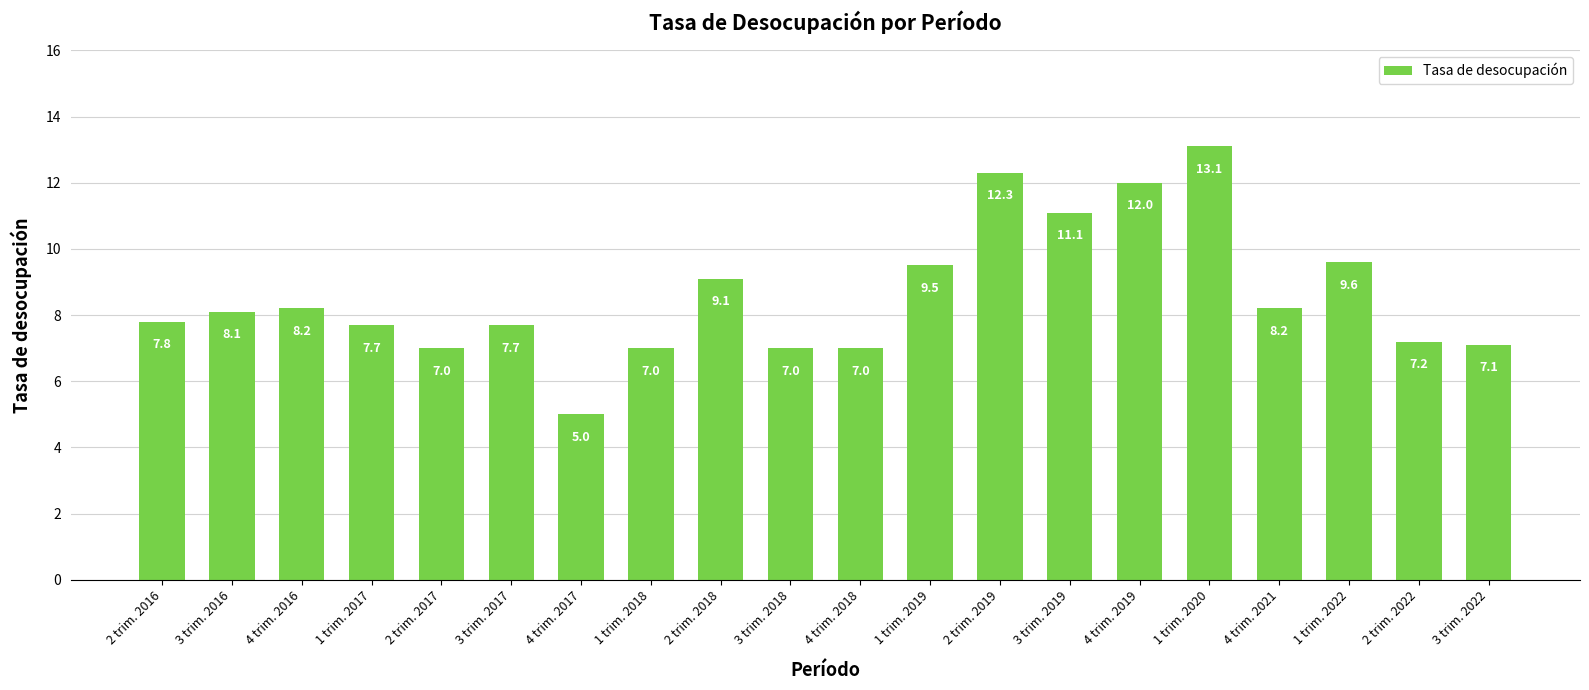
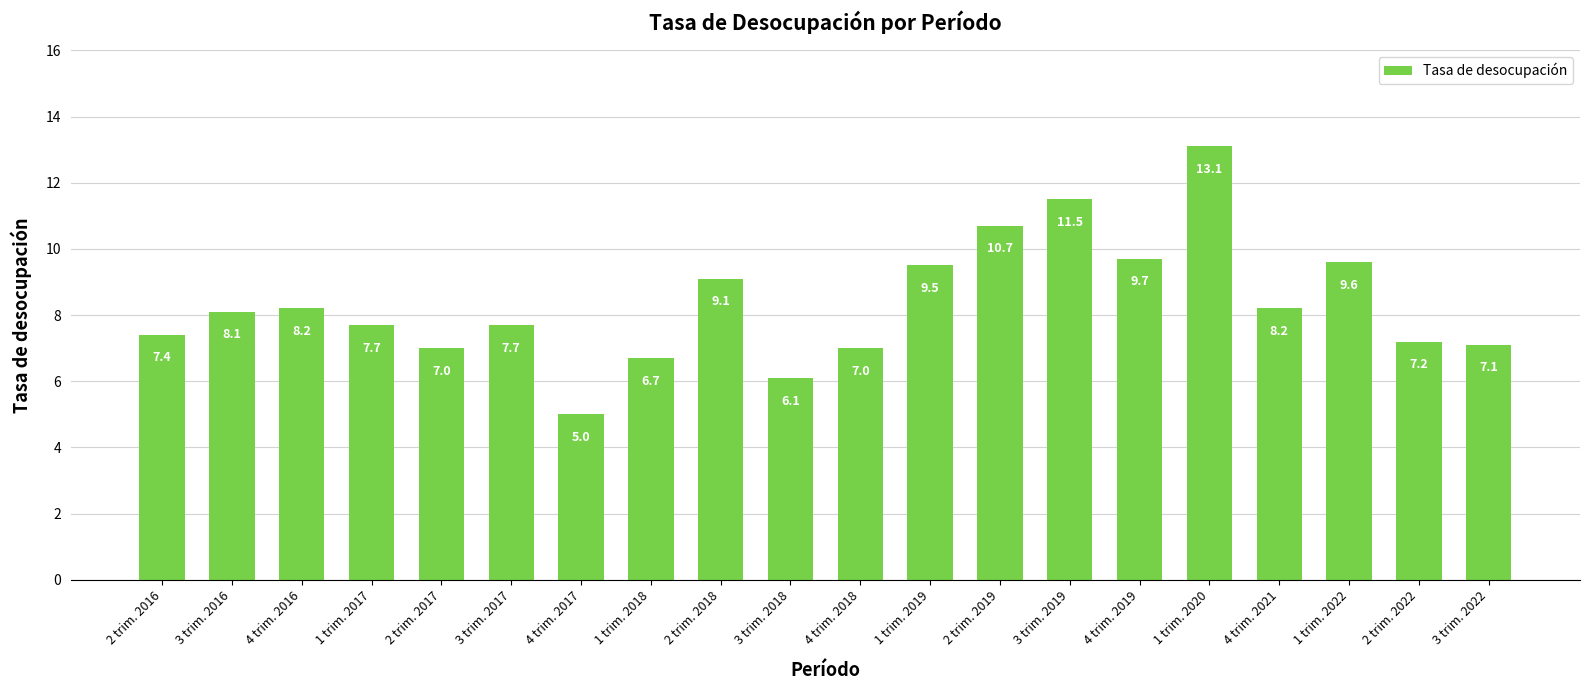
2 trim. 2016: 7.8 -> 7.4
1 trim. 2018: 7.0 -> 6.7
3 trim. 2018: 7.0 -> 6.1
2 trim. 2019: 12.3 -> 10.7
3 trim. 2019: 11.1 -> 11.5
4 trim. 2019: 12.0 -> 9.7
